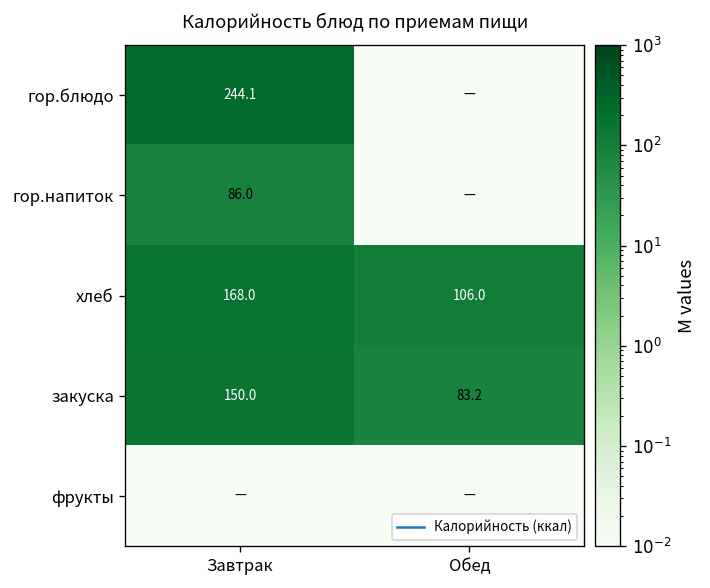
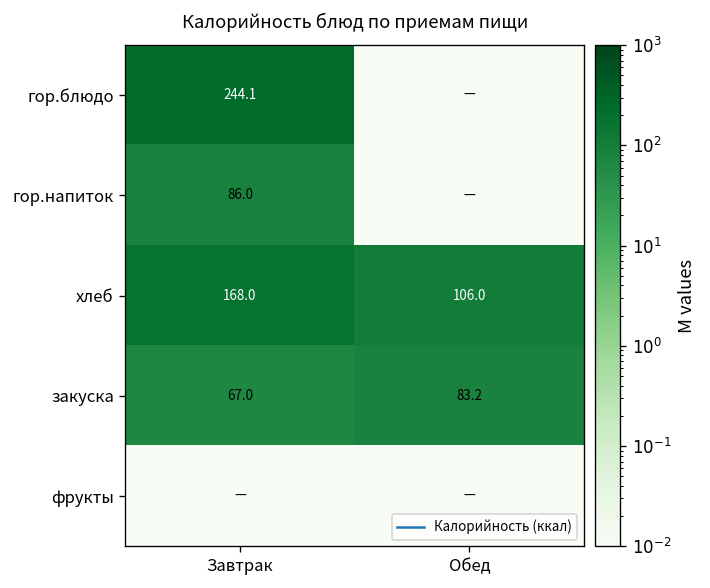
закуска, Завтрак: 150.0 -> 67.0
